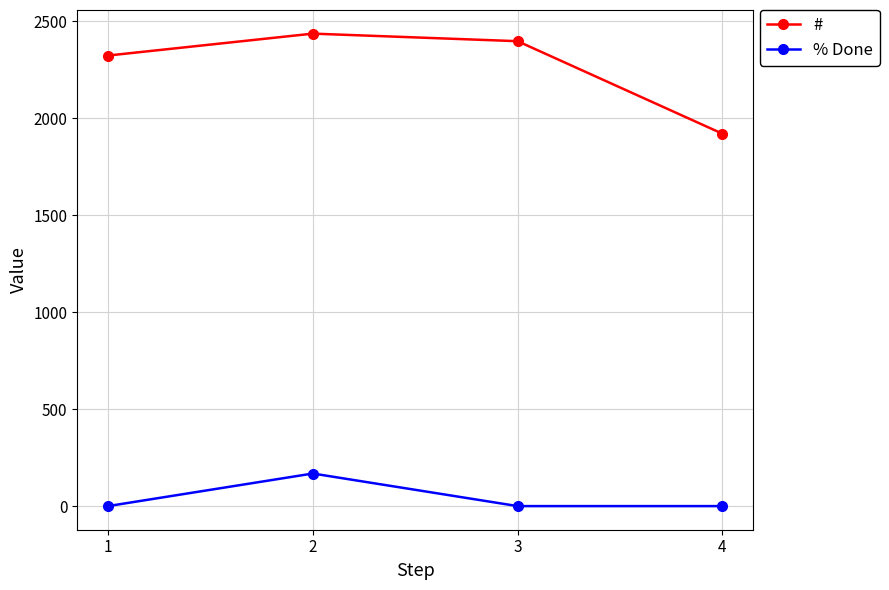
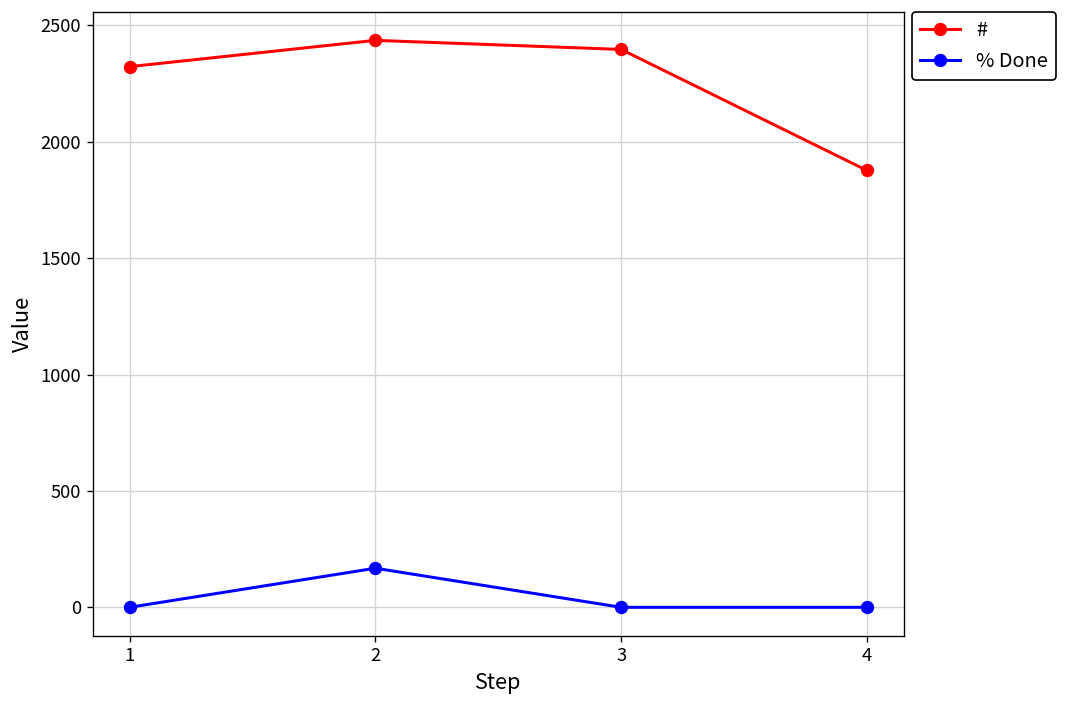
#, 4: 1920 -> 1880
